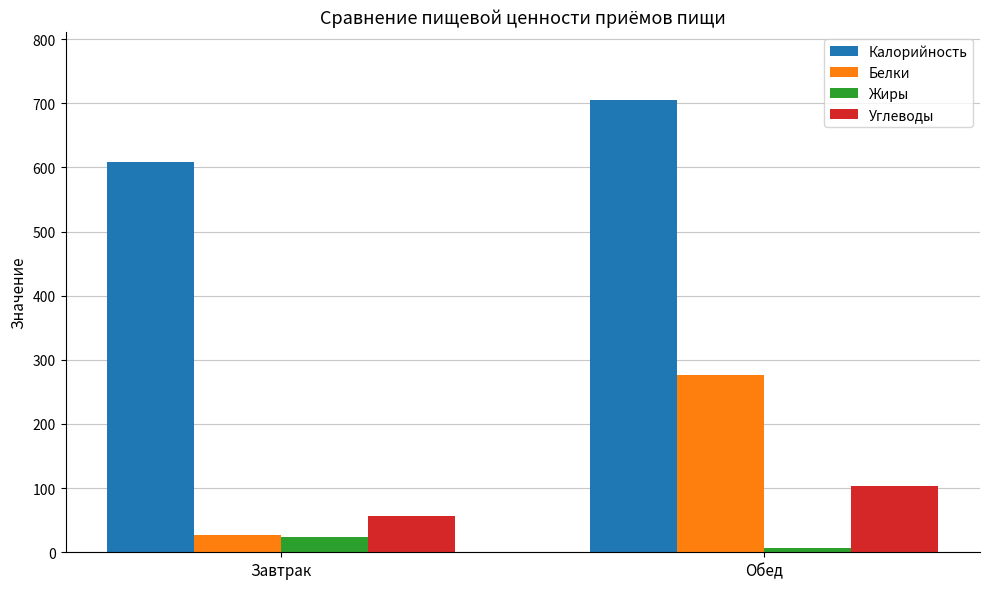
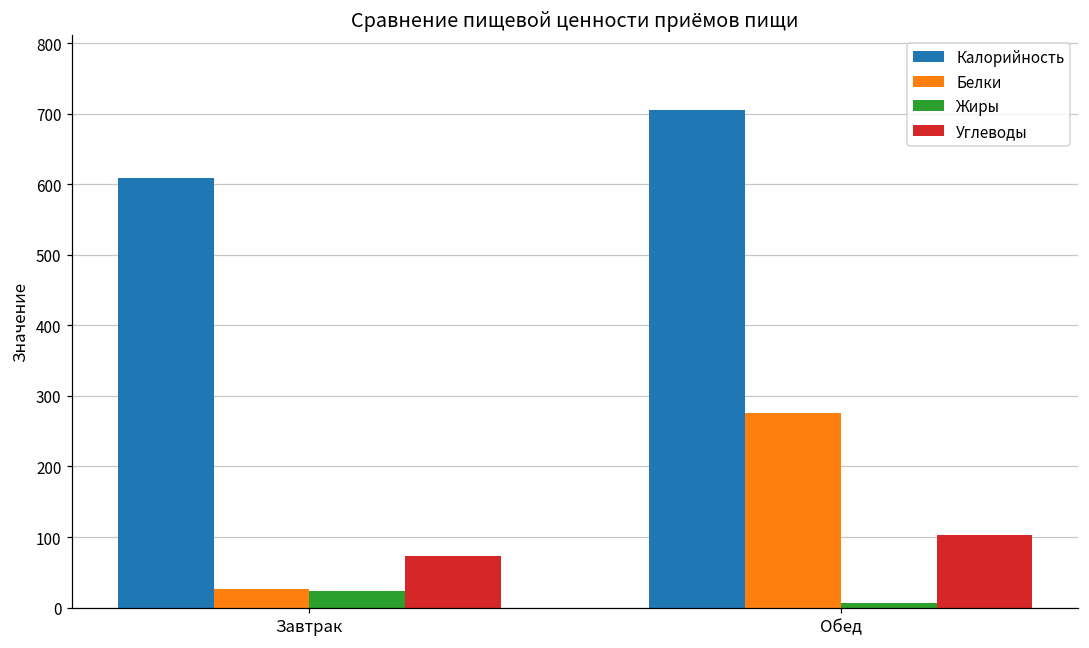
Углеводы, Завтрак: 60 -> 70
